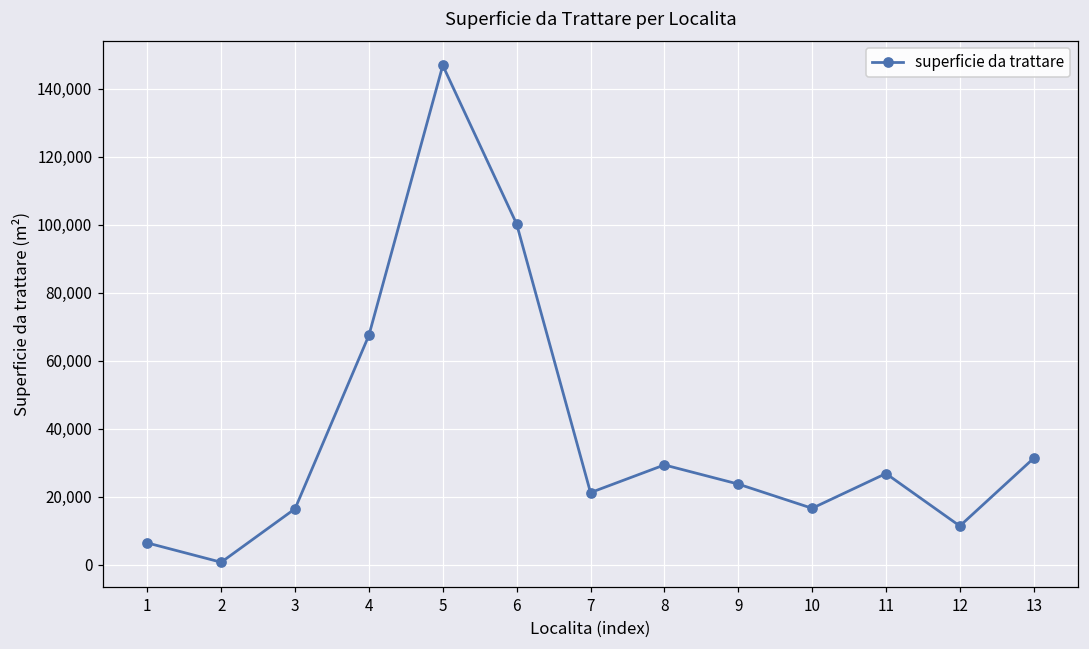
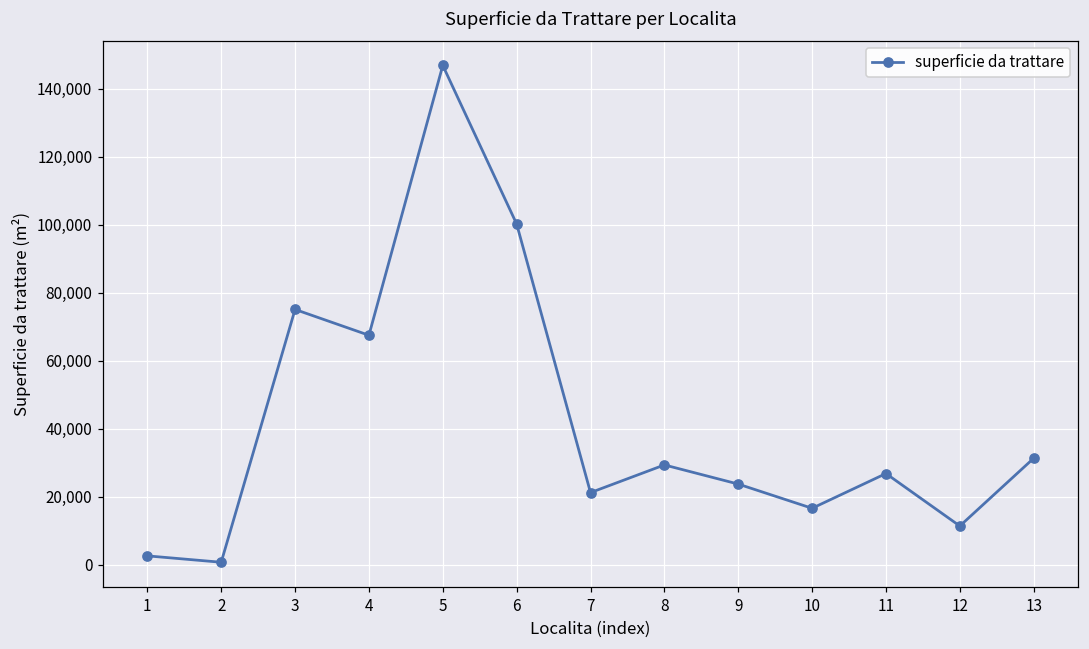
1: 6,000 -> 3,000
3: 17,000 -> 75,000
